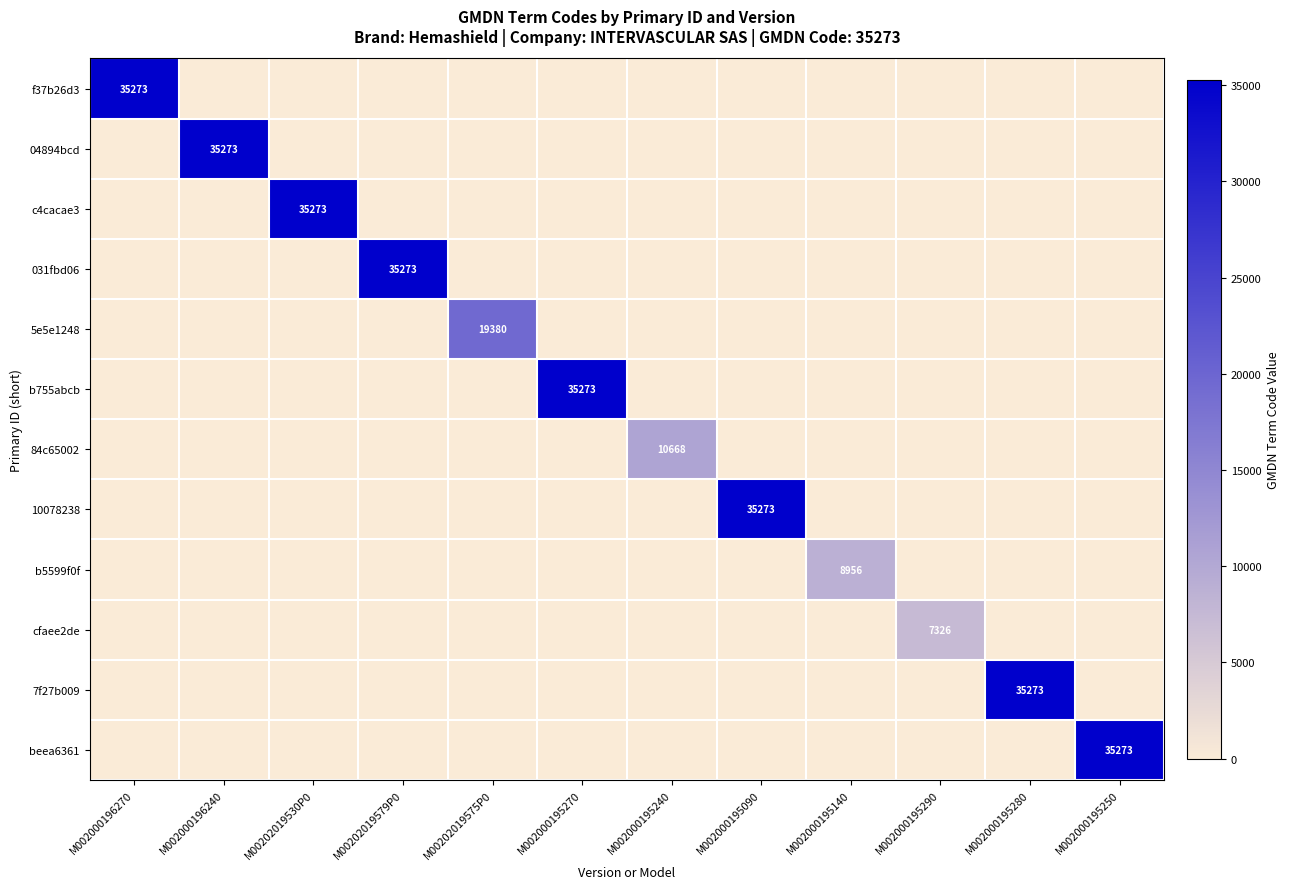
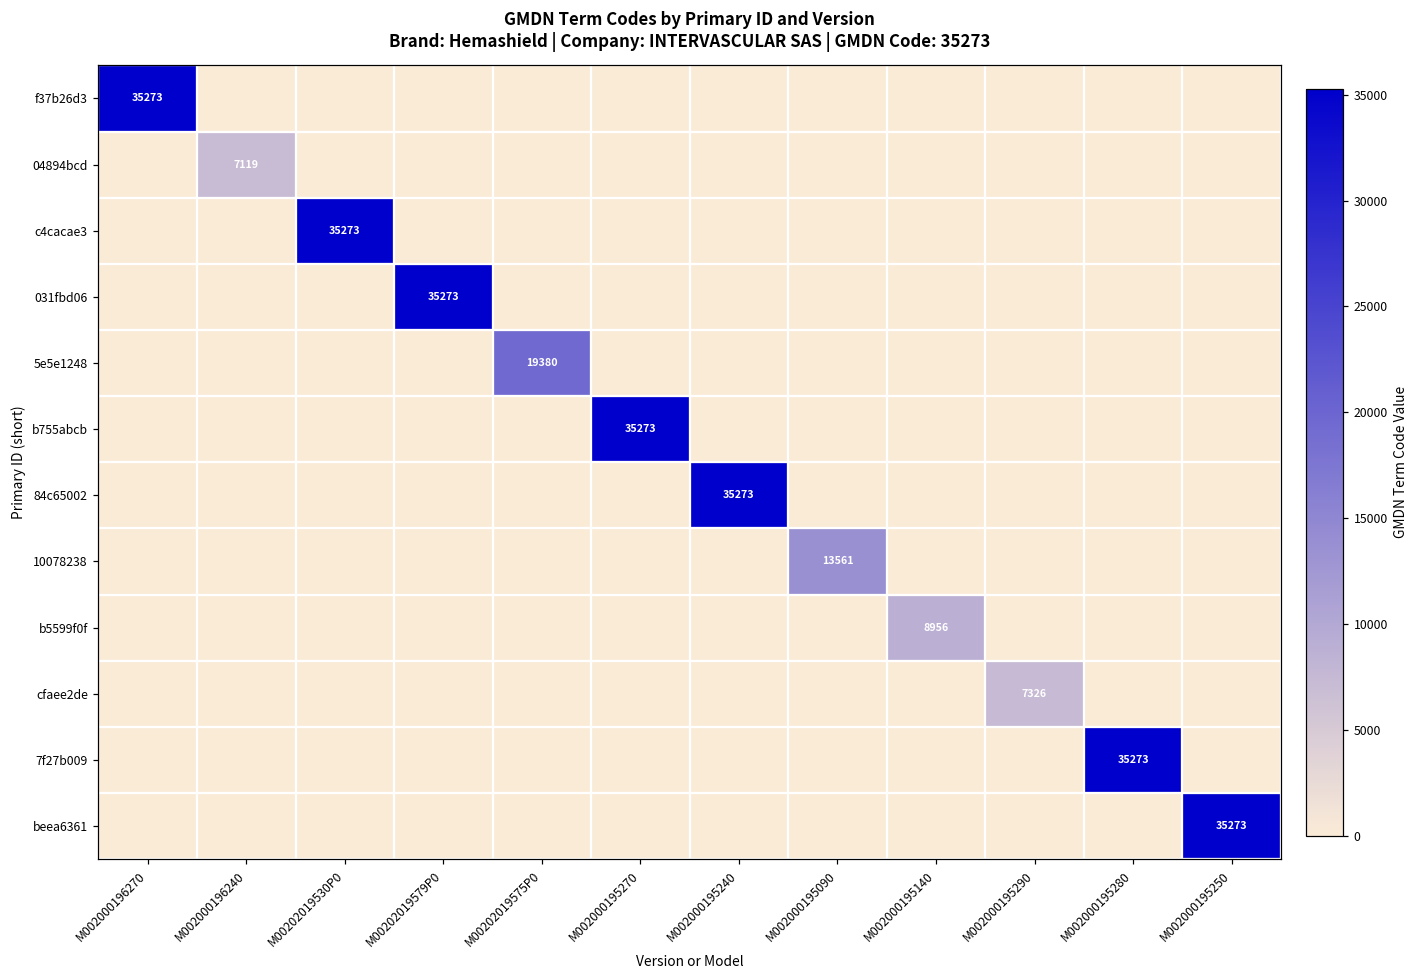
04894bcd, M002000196240: 35273 -> 7119
84c65002, M002000195240: 10668 -> 35273
10078238, M002000195090: 35273 -> 13561
